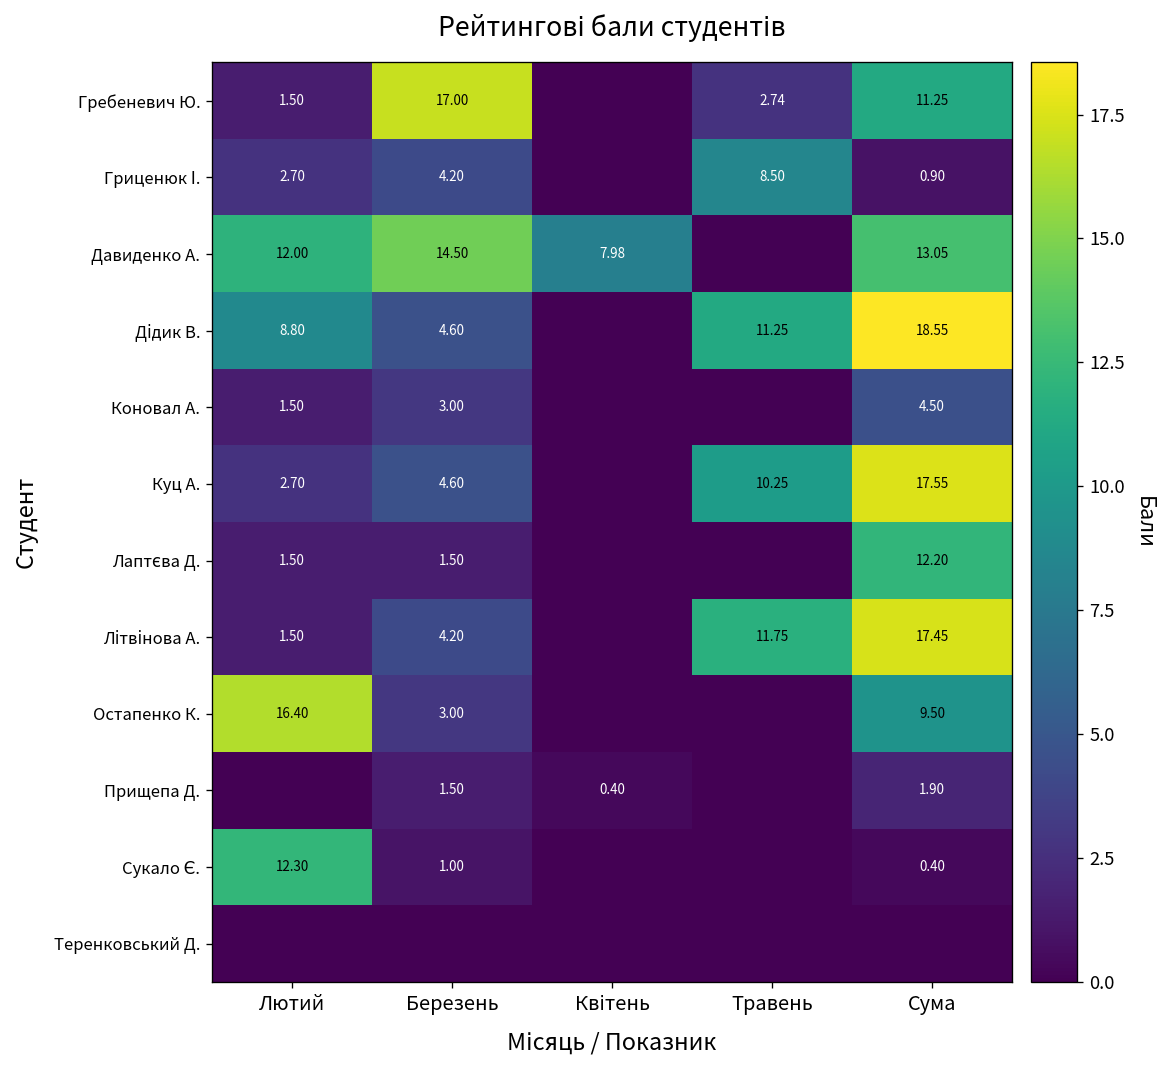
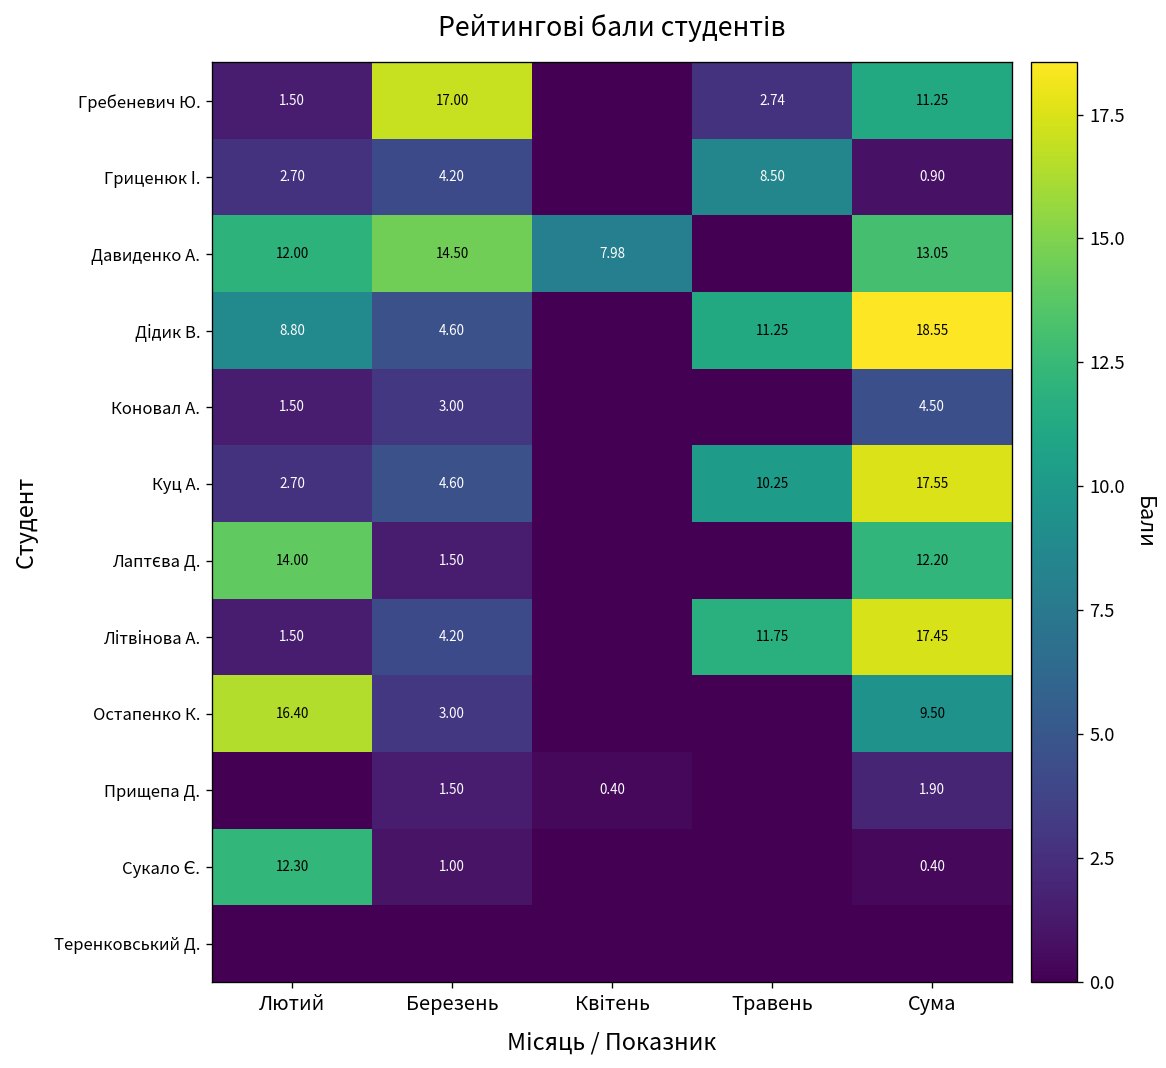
Лаптєва Д., Лютий: 1.50 -> 14.00
